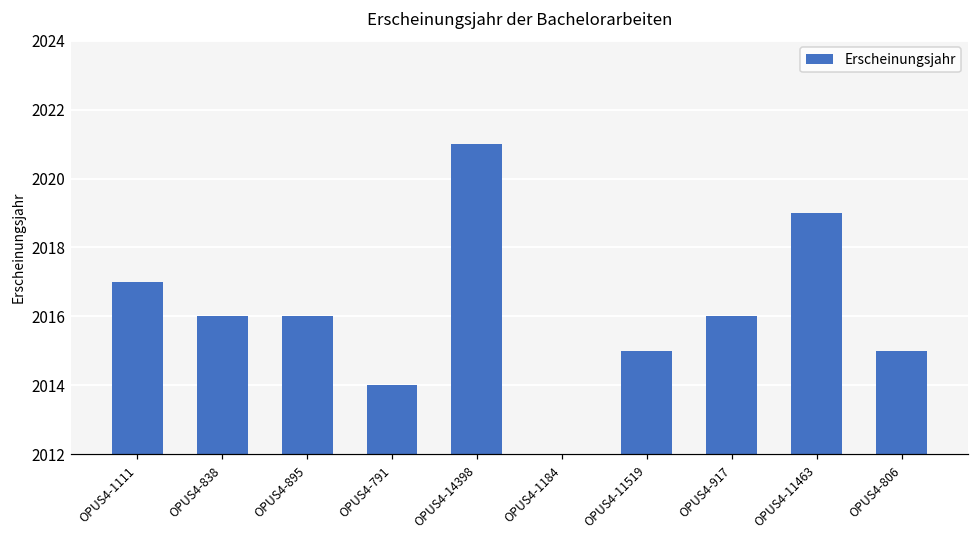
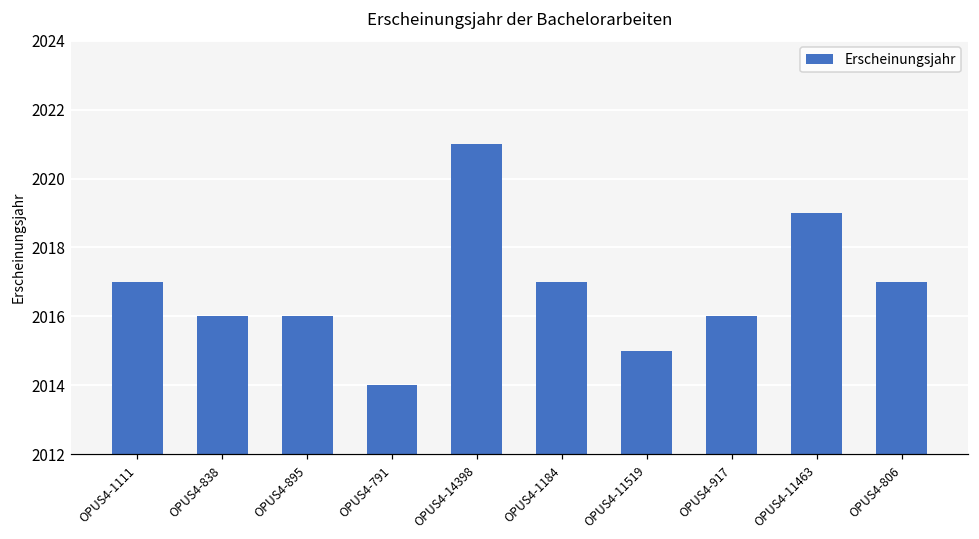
OPUS4-1184: 2012 -> 2017
OPUS4-806: 2015 -> 2017
